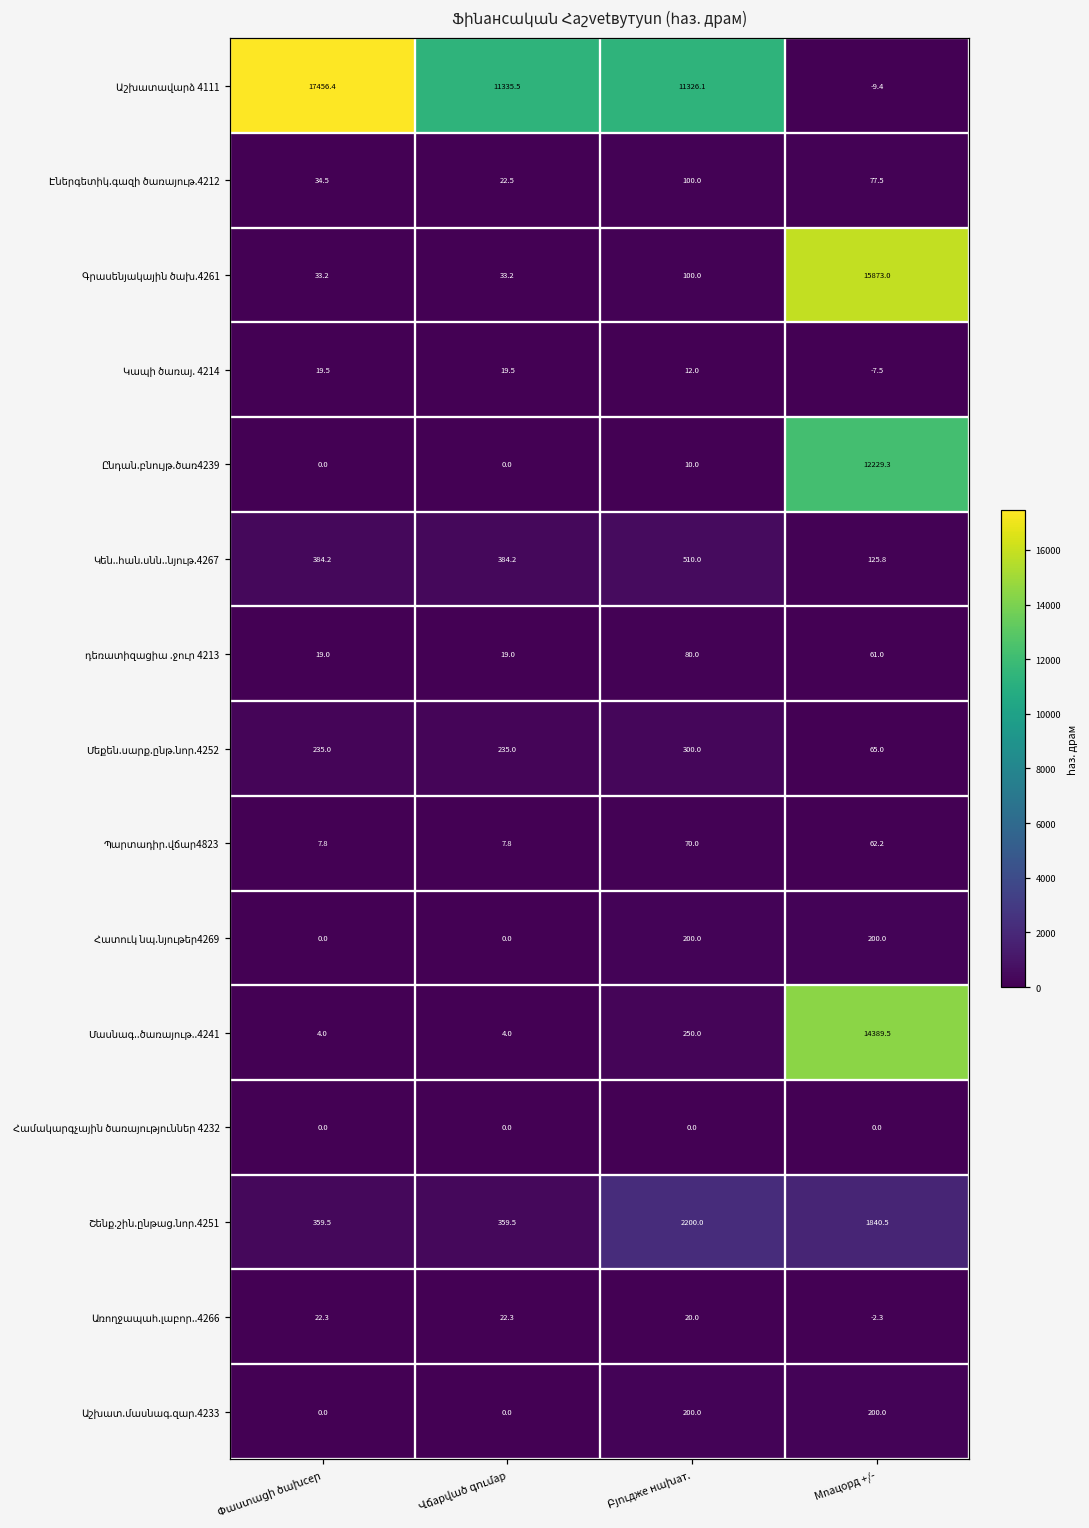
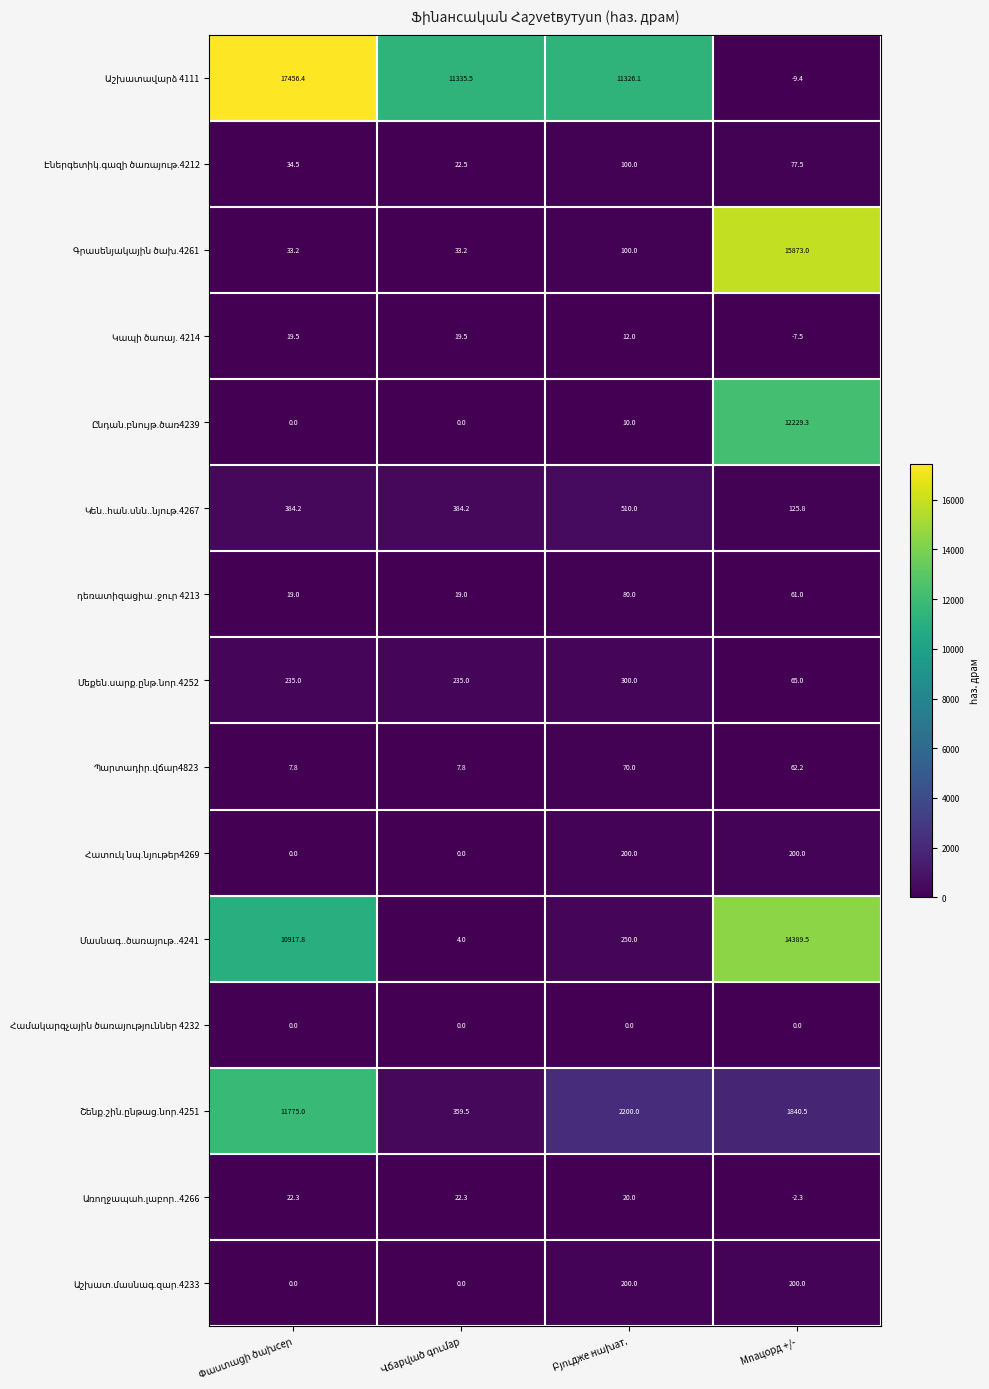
Մասնագ..ծառայութ..4241, Փաստացի ծախсеր: 4.0 -> 10917.8
Շենք.շին.ընթաց.նոր.4251, Փաստացի ծախсеր: 359.5 -> 11775.0
